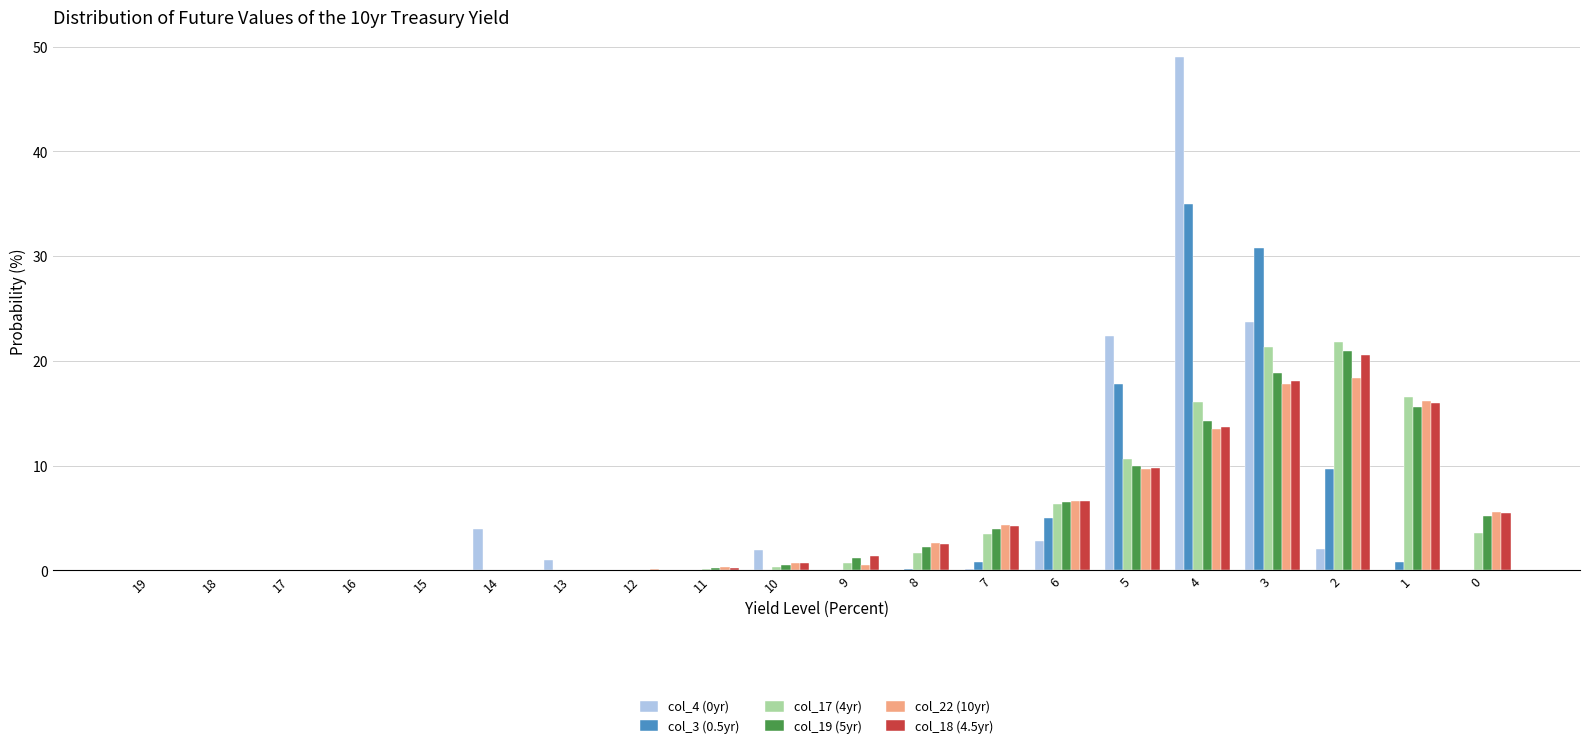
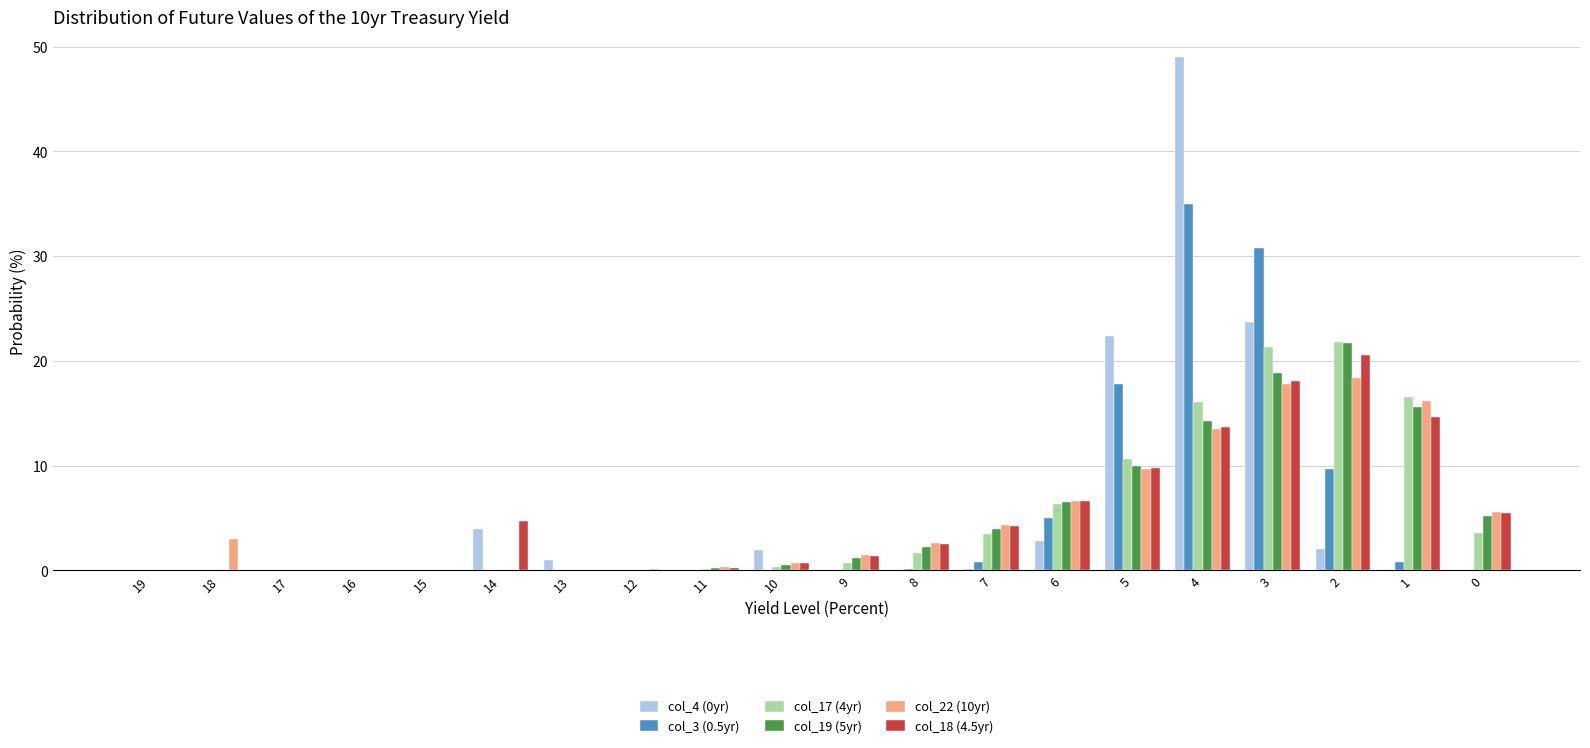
col_22 (10yr), 18: 0 -> 3
col_18 (4.5yr), 14: 0.0 -> 4.7
col_22 (10yr), 9: 0.5 -> 1.4
col_19 (5yr), 2: 20.9 -> 21.7
col_18 (4.5yr), 1: 15.9 -> 14.6
